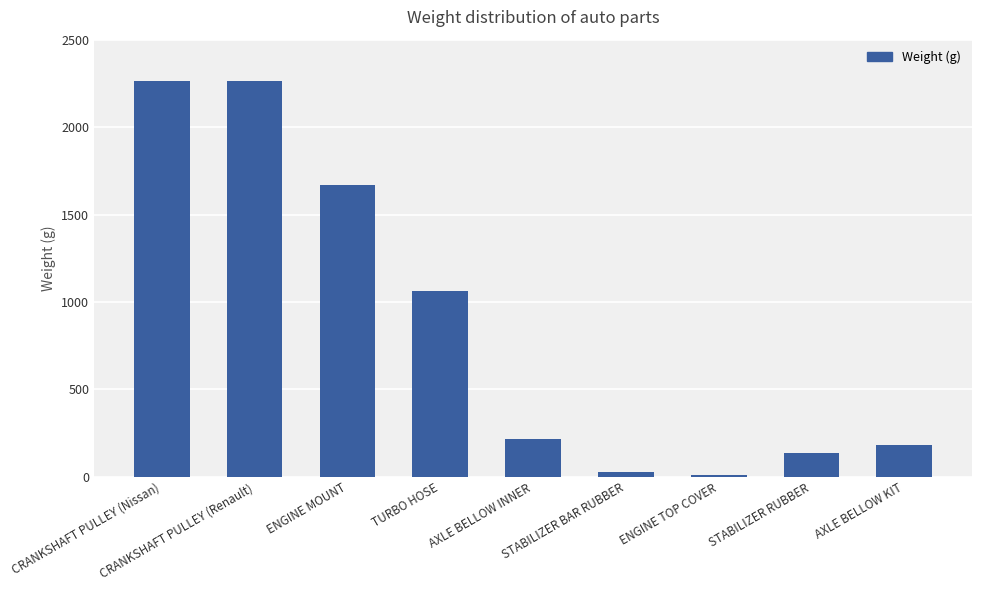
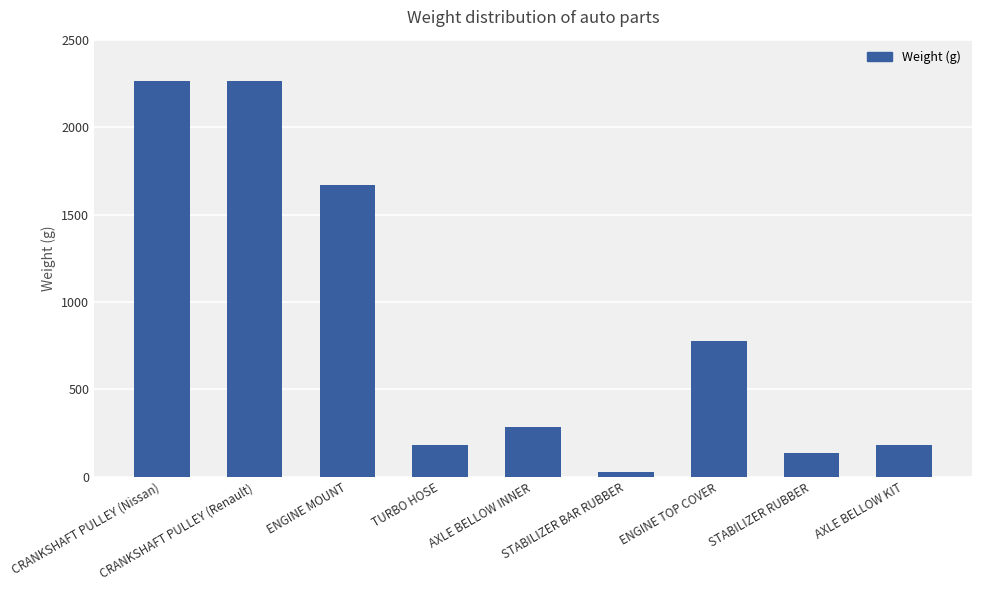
TURBO HOSE: 1060 -> 180
AXLE BELLOW INNER: 220 -> 280
ENGINE TOP COVER: 10 -> 780
